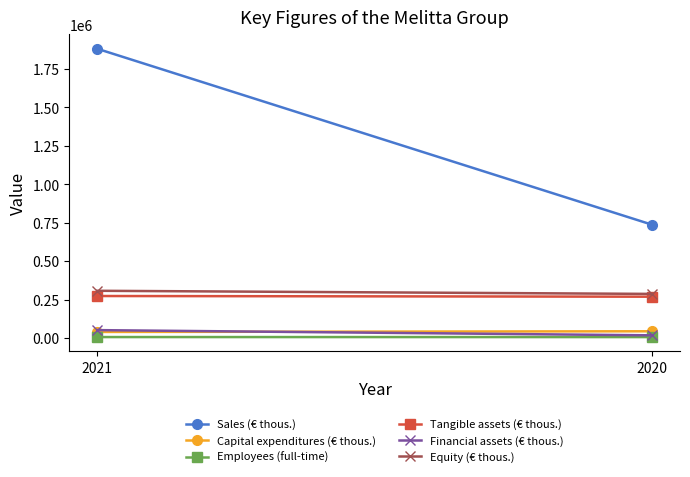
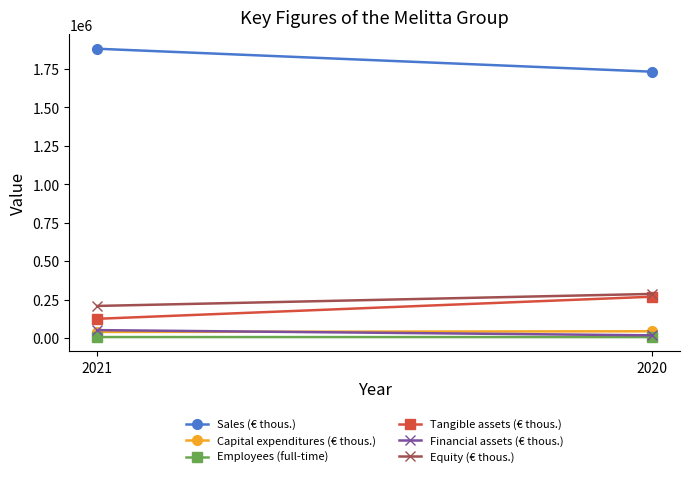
Tangible assets (€ thous.), 2021: 270000 -> 120000
Equity (€ thous.), 2021: 310000 -> 210000
Sales (€ thous.), 2020: 740000 -> 1730000
